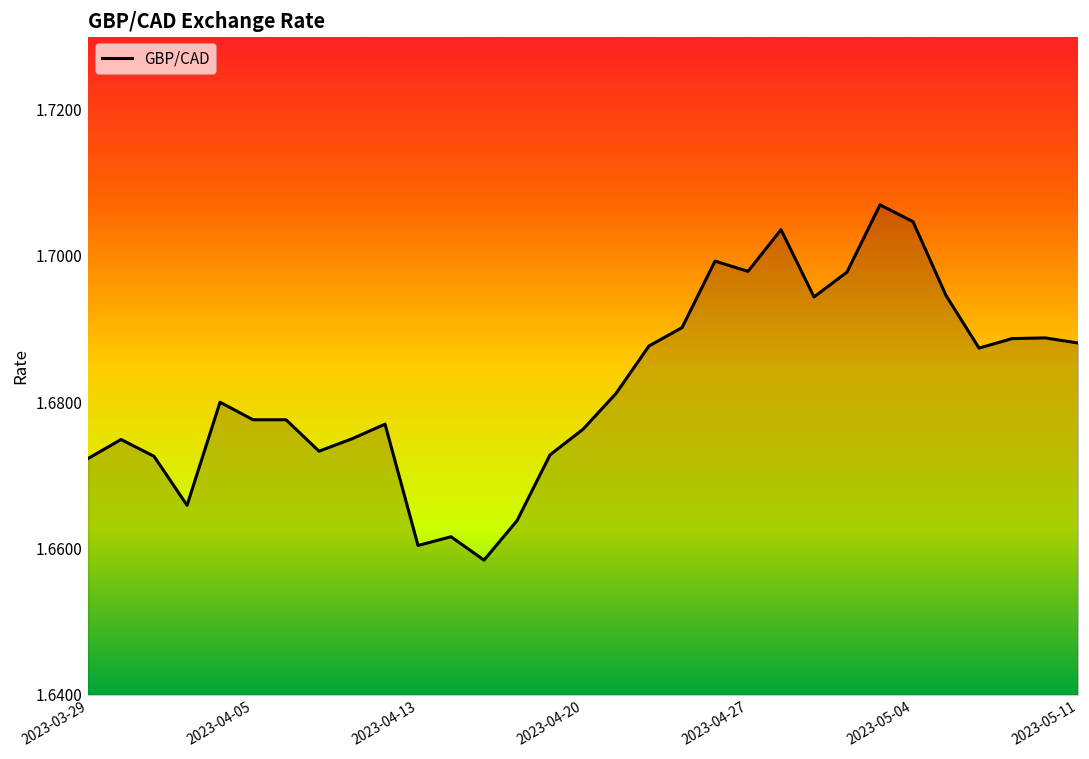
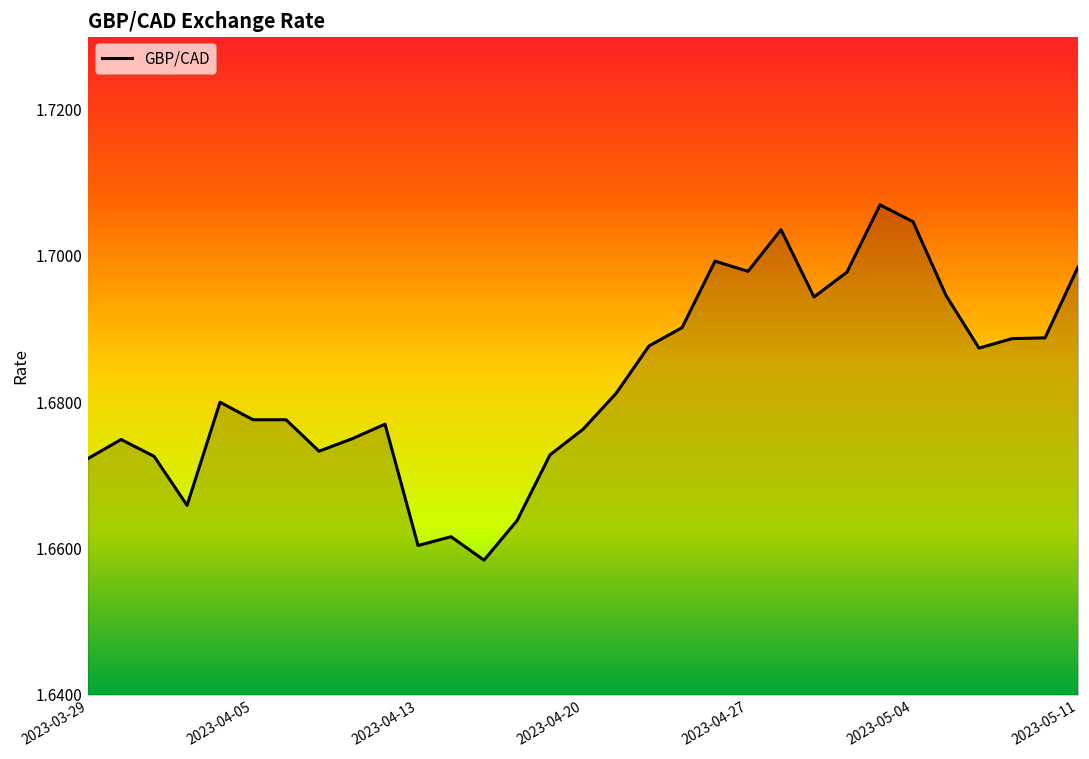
2023-05-11: 1.688 -> 1.699
